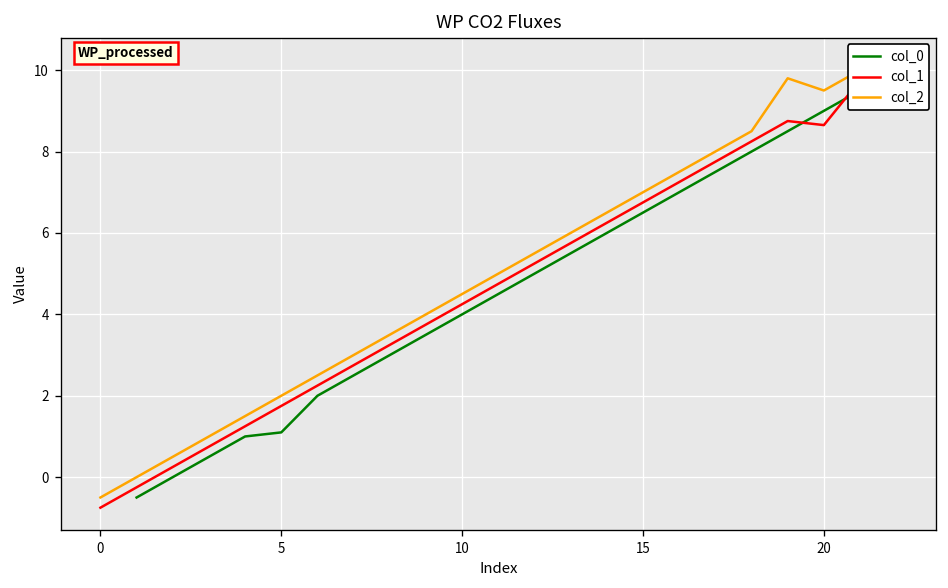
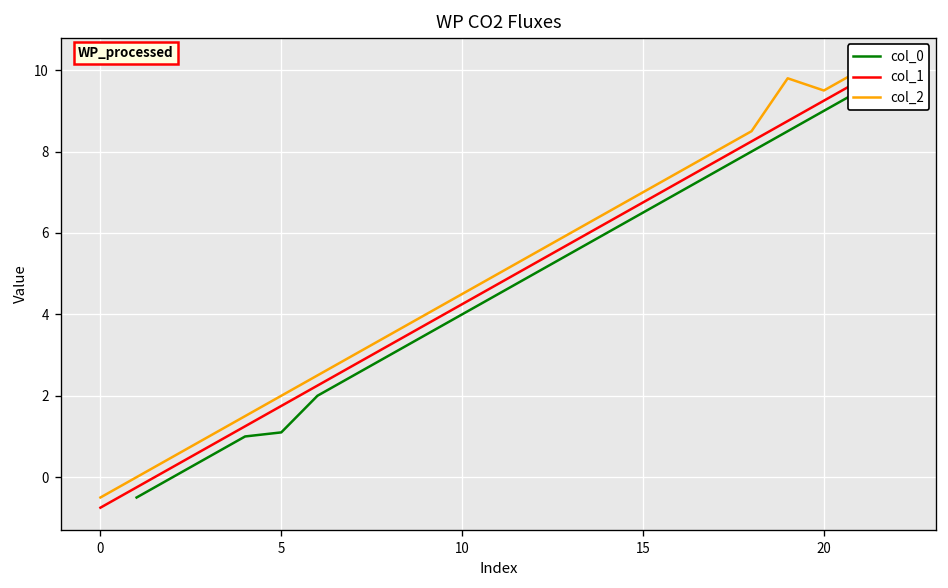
col_1, 20: 8.7 -> 9.3
